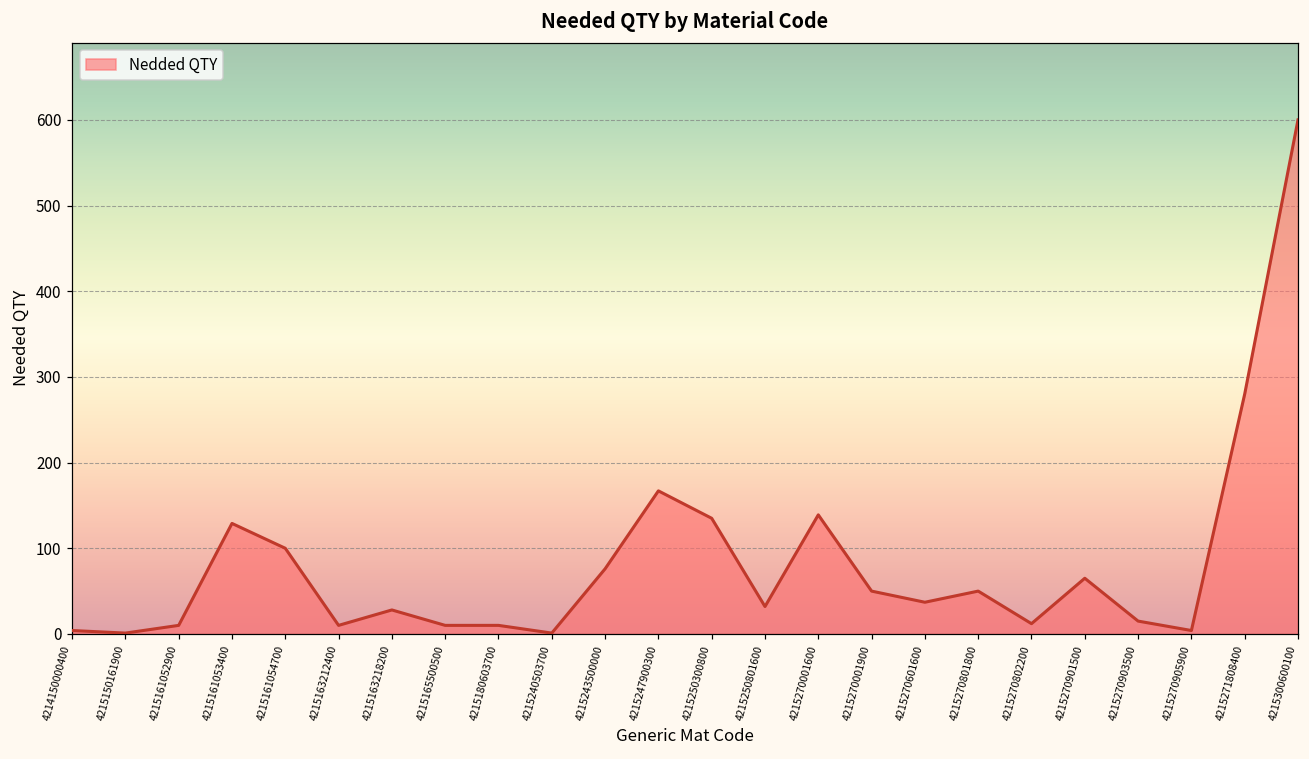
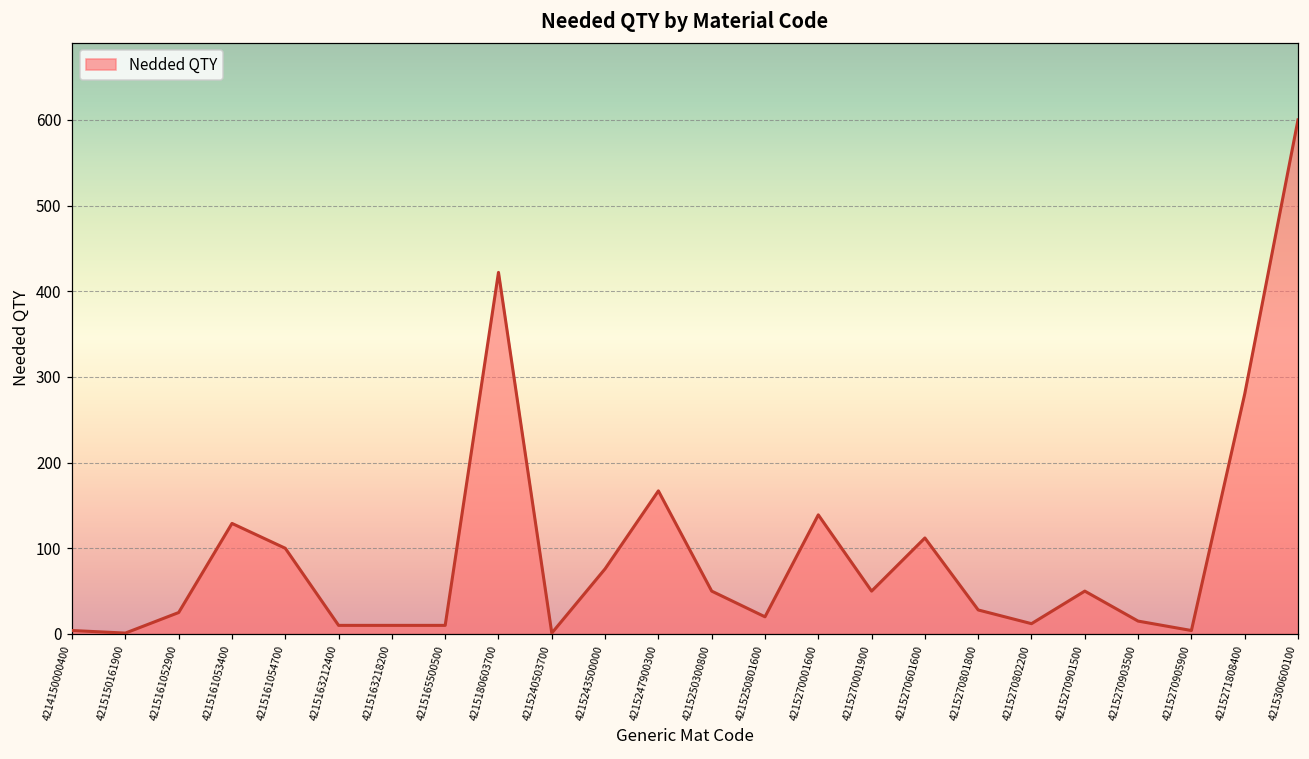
4215161052900: 10 -> 30
4215163218200: 30 -> 10
4215180603700: 10 -> 420
4215250300800: 140 -> 50
4215250801600: 30 -> 20
4215270601600: 40 -> 110
4215270801800: 50 -> 30
4215270901500: 70 -> 50
